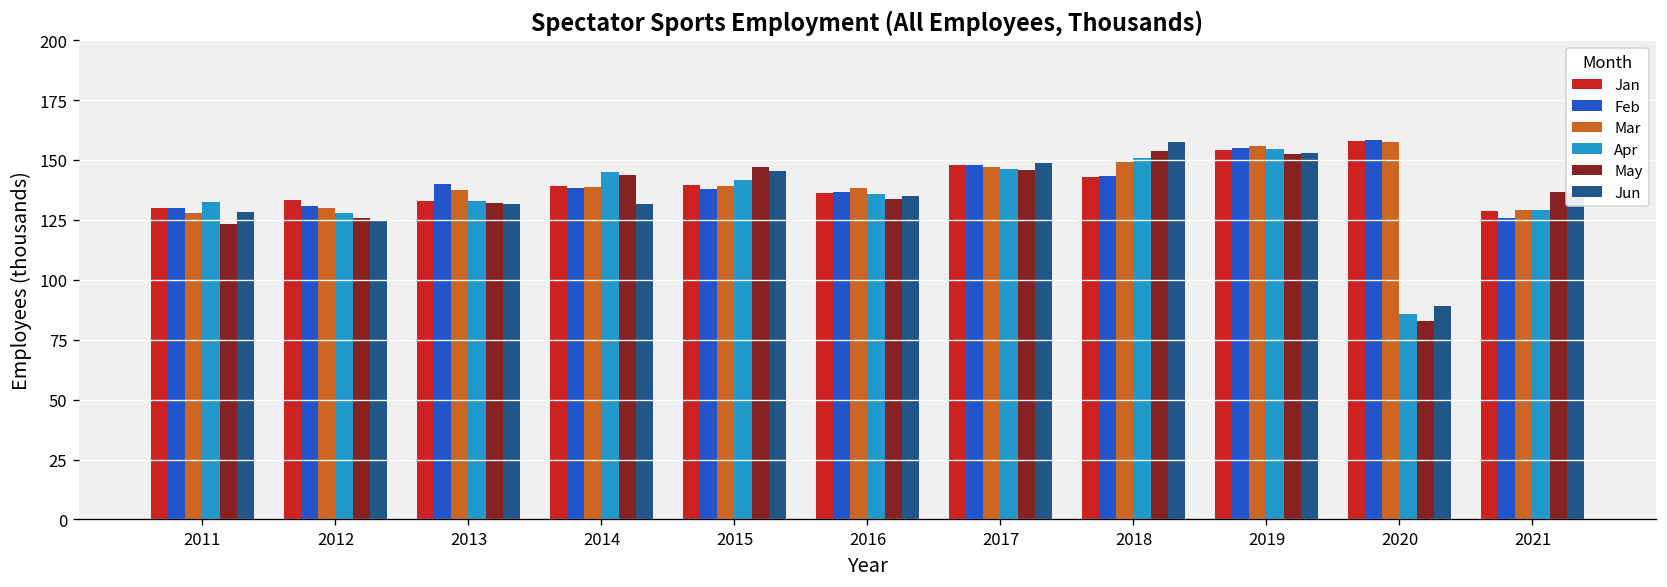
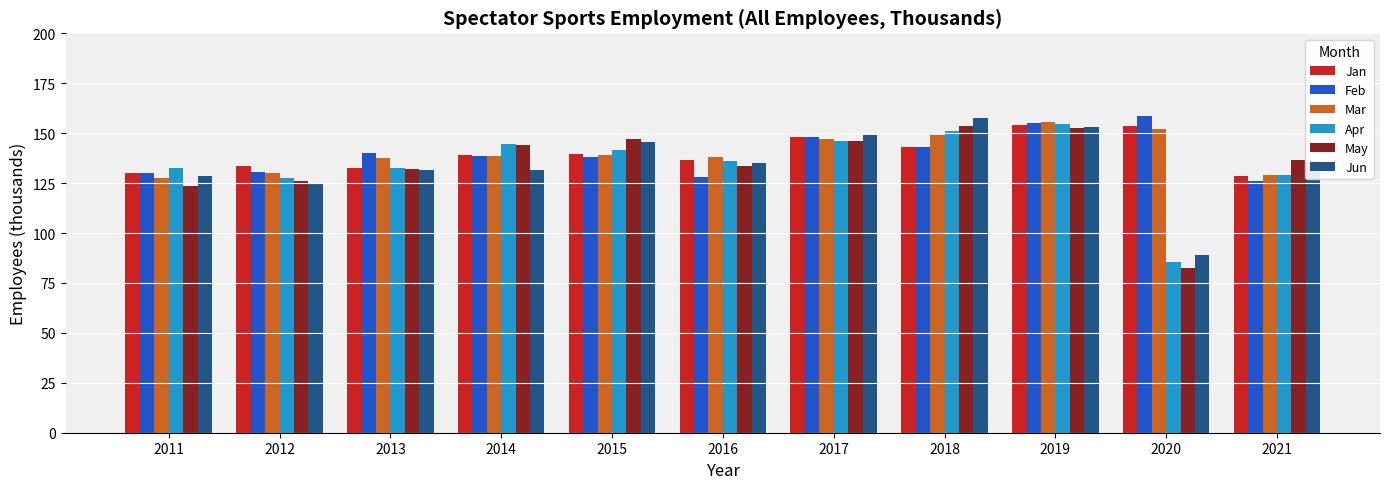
Feb, 2016: 137 -> 128
Jan, 2020: 158 -> 154
Mar, 2020: 158 -> 152
